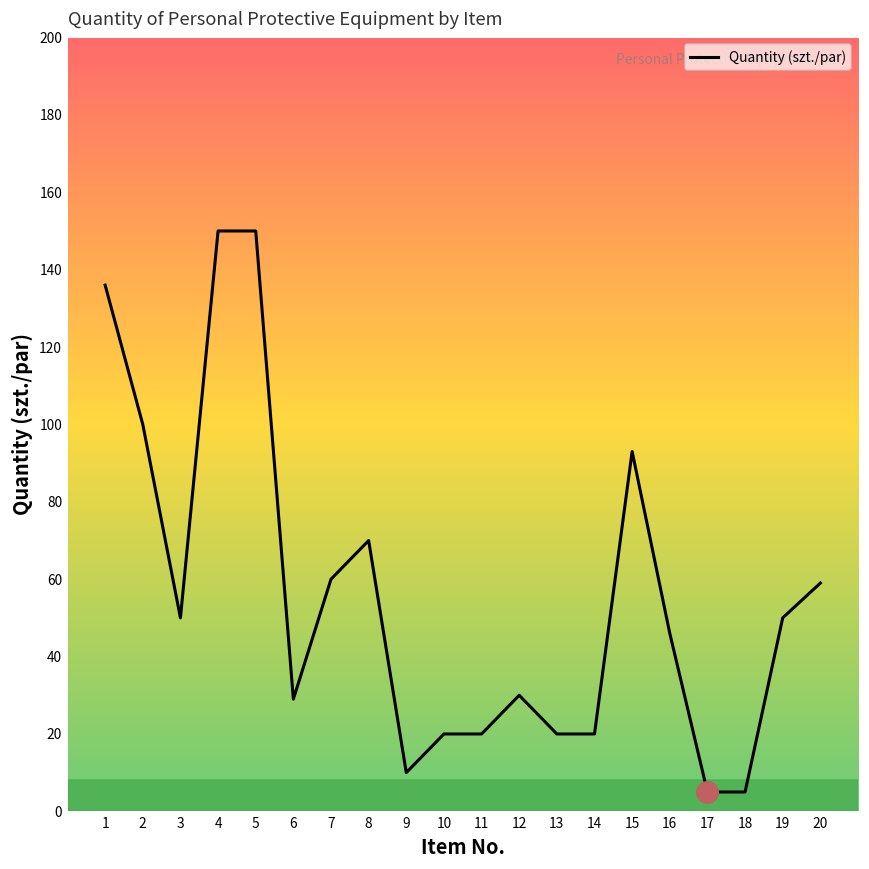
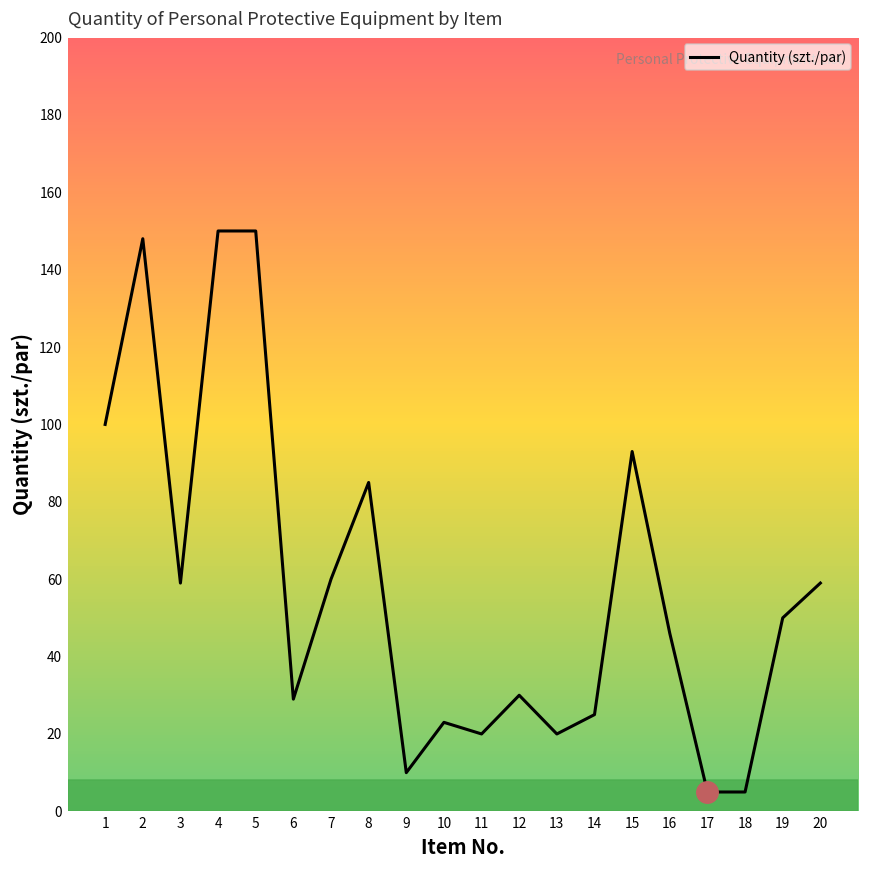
Quantity (szt./par), 1: 136 -> 100
Quantity (szt./par), 2: 100 -> 148
Quantity (szt./par), 3: 50 -> 59
Quantity (szt./par), 8: 70 -> 85
Quantity (szt./par), 10: 20 -> 23
Quantity (szt./par), 14: 20 -> 25
